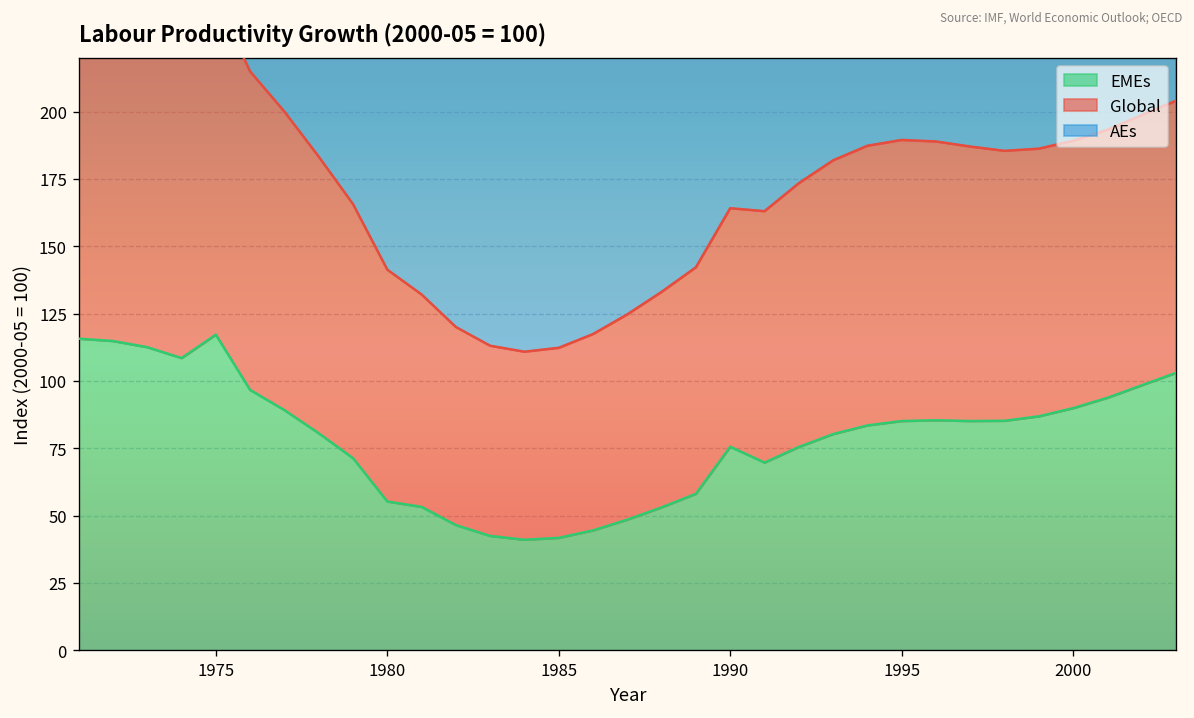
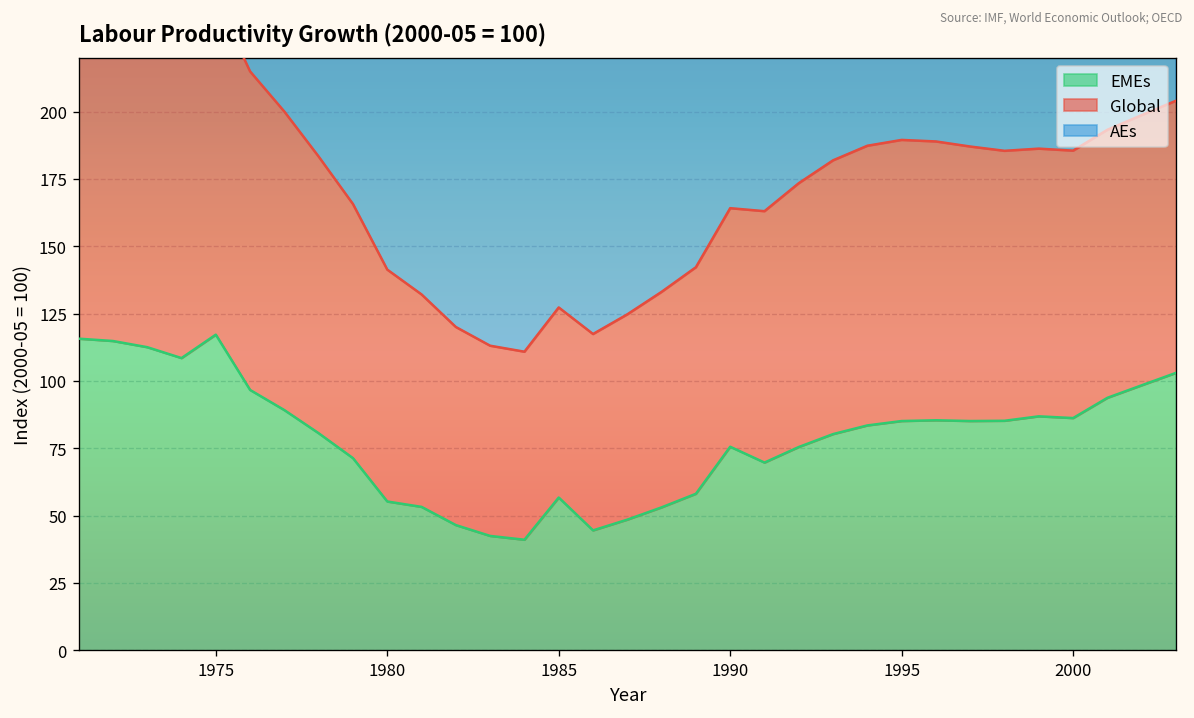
EMEs, 1985: 42 -> 57
EMEs, 2000: 90 -> 86
